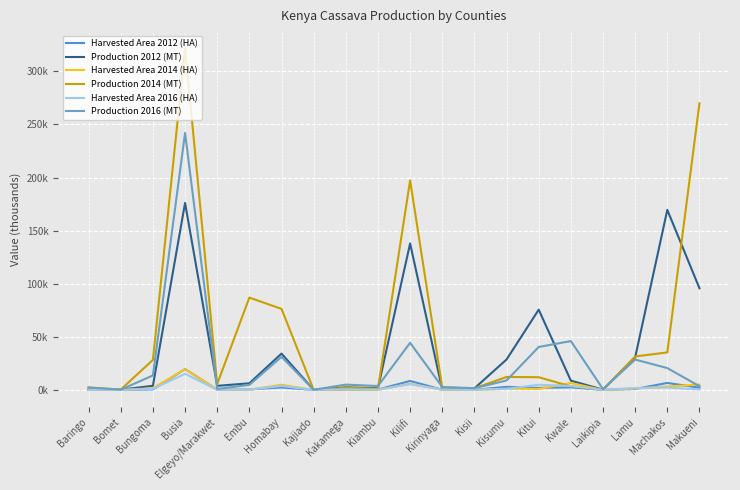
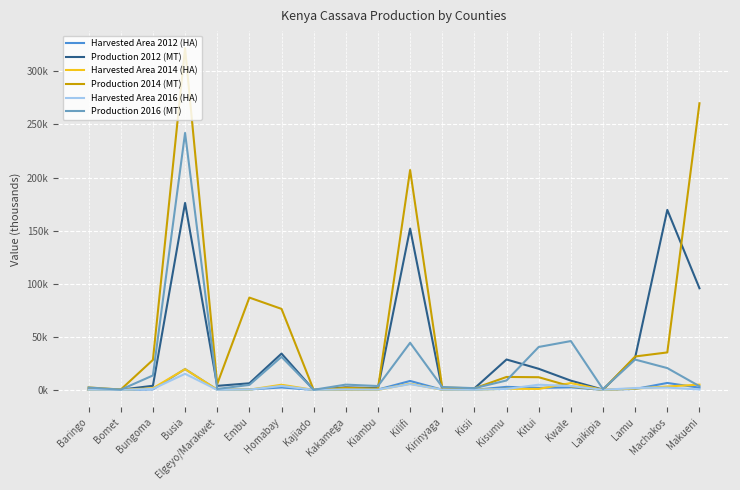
Production 2012 (MT), Kilifi: 138000 -> 152000
Production 2014 (MT), Kilifi: 197000 -> 207000
Production 2012 (MT), Kitui: 76000 -> 20000
